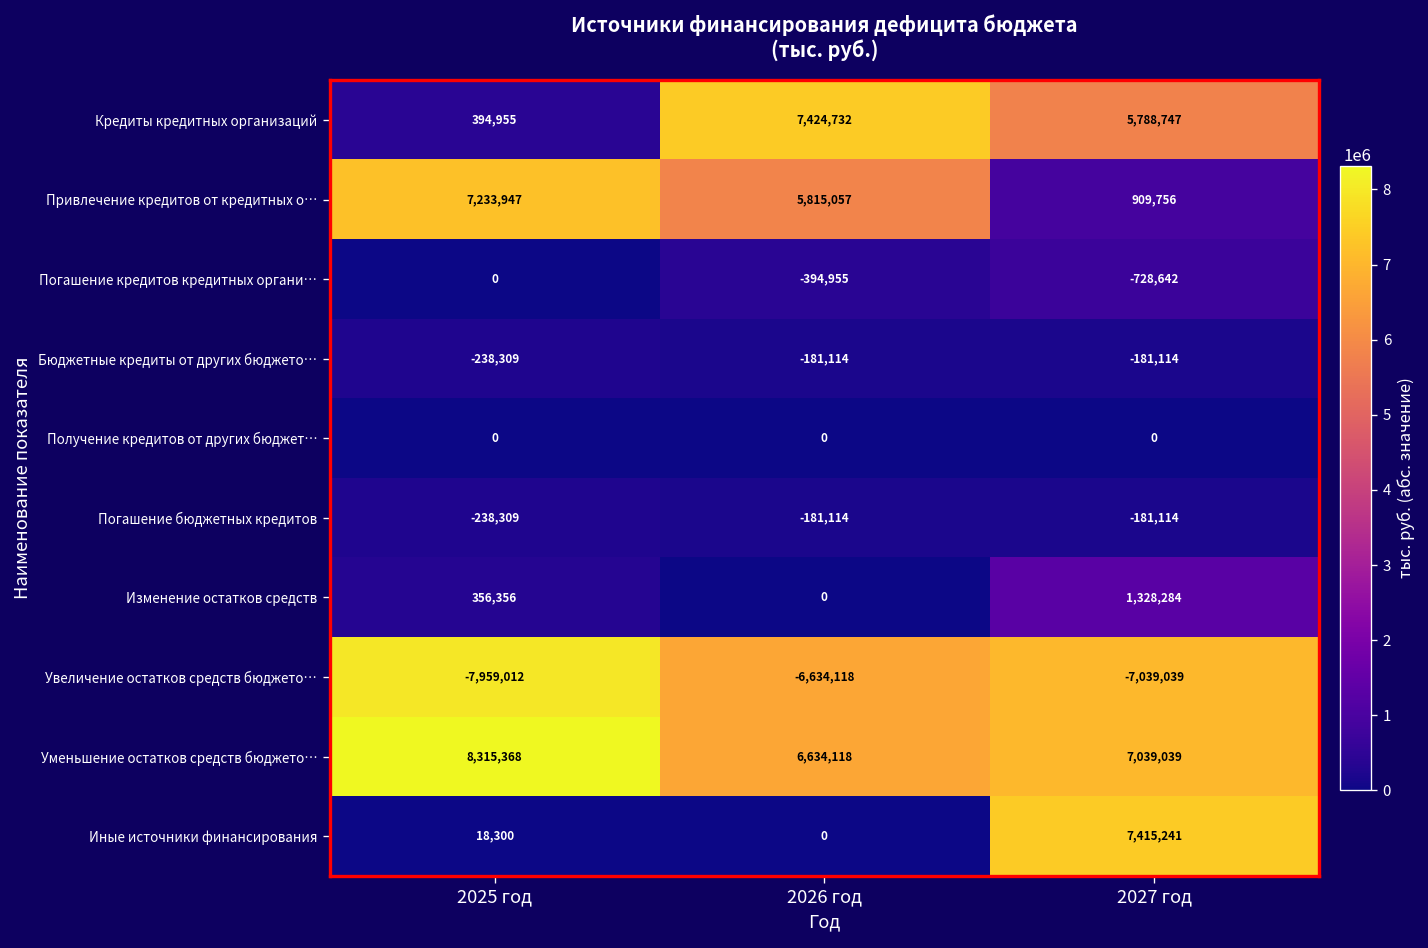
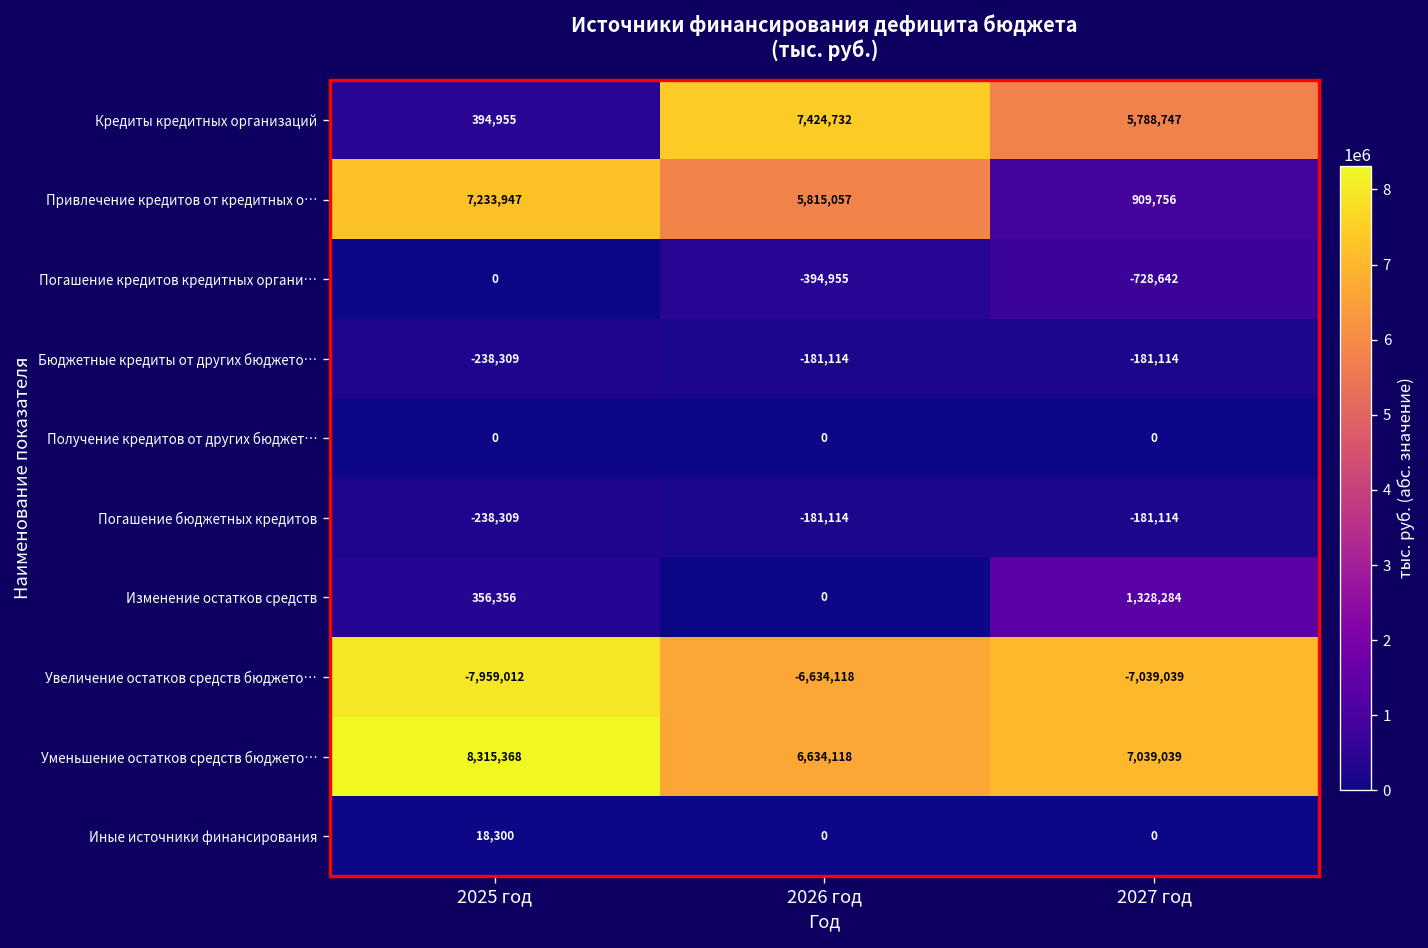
Иные источники финансирования, 2027 год: 7,415,241 -> 0
